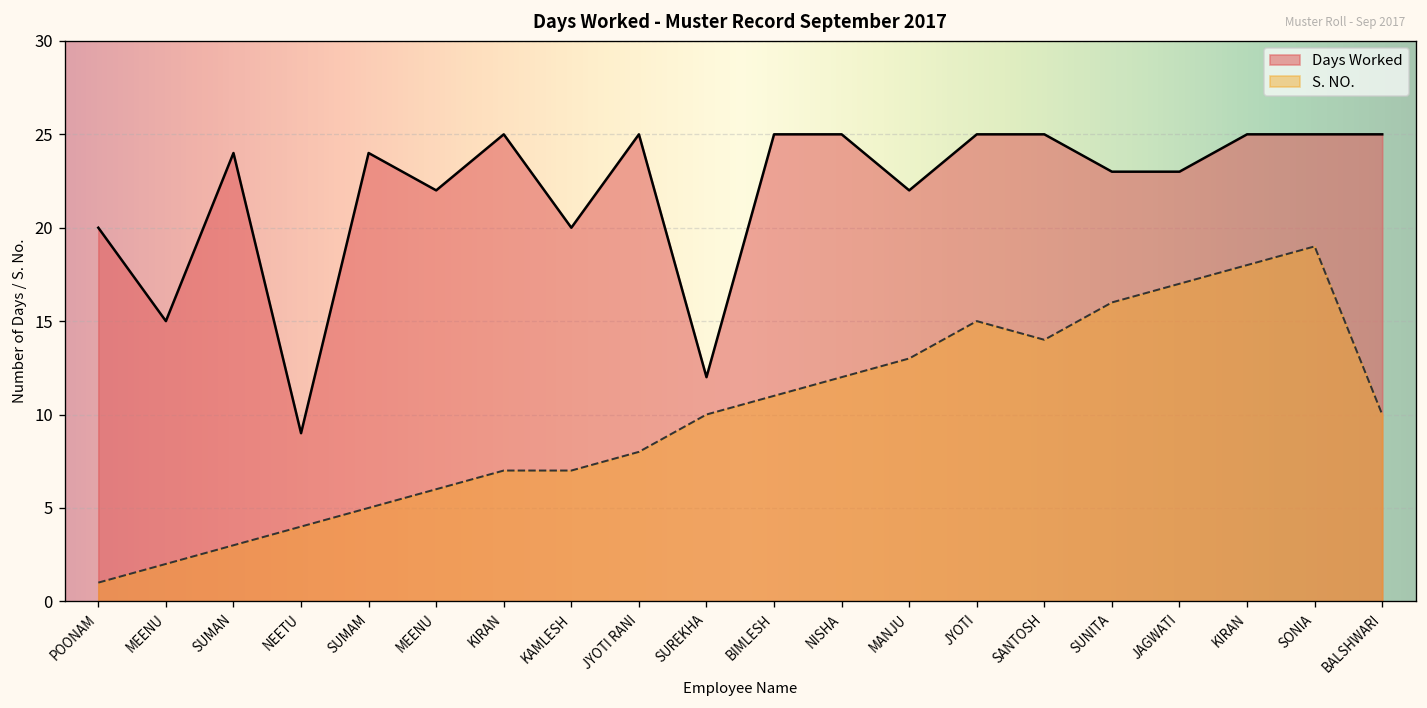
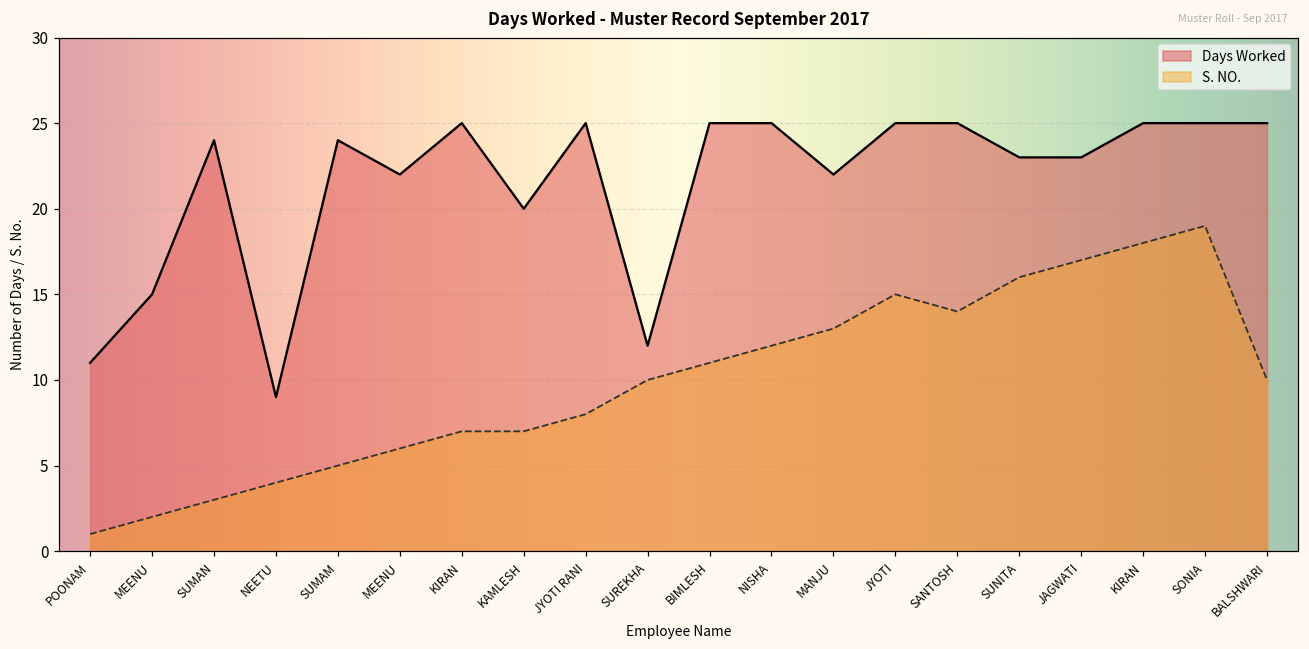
Days Worked, POONAM: 20 -> 11
